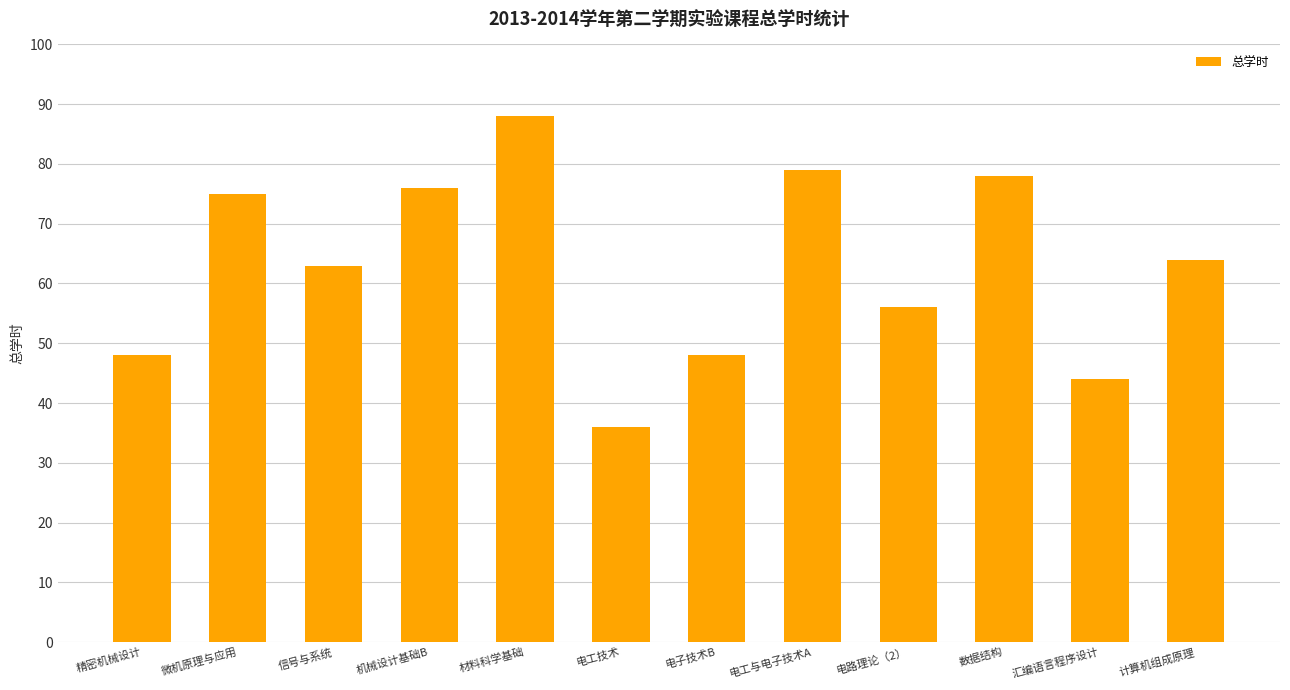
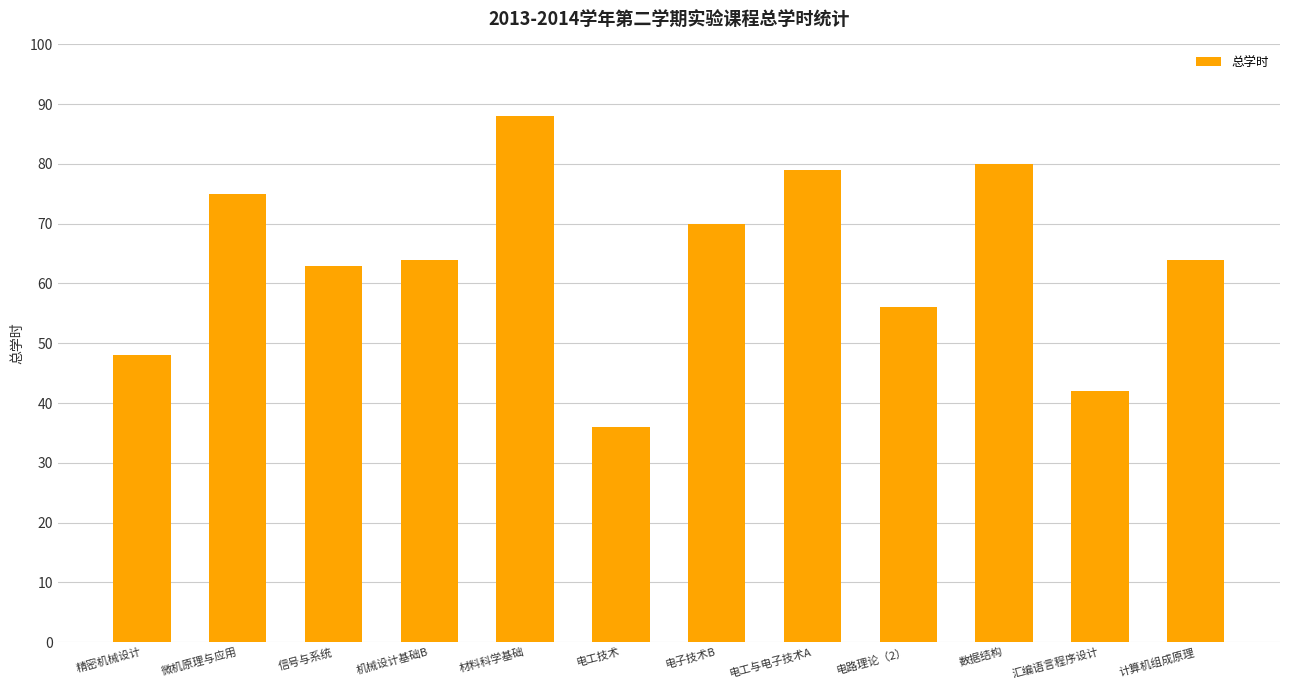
机械设计基础B: 76 -> 64
电子技术B: 48 -> 70
数据结构: 78 -> 80
汇编语言程序设计: 44 -> 42
